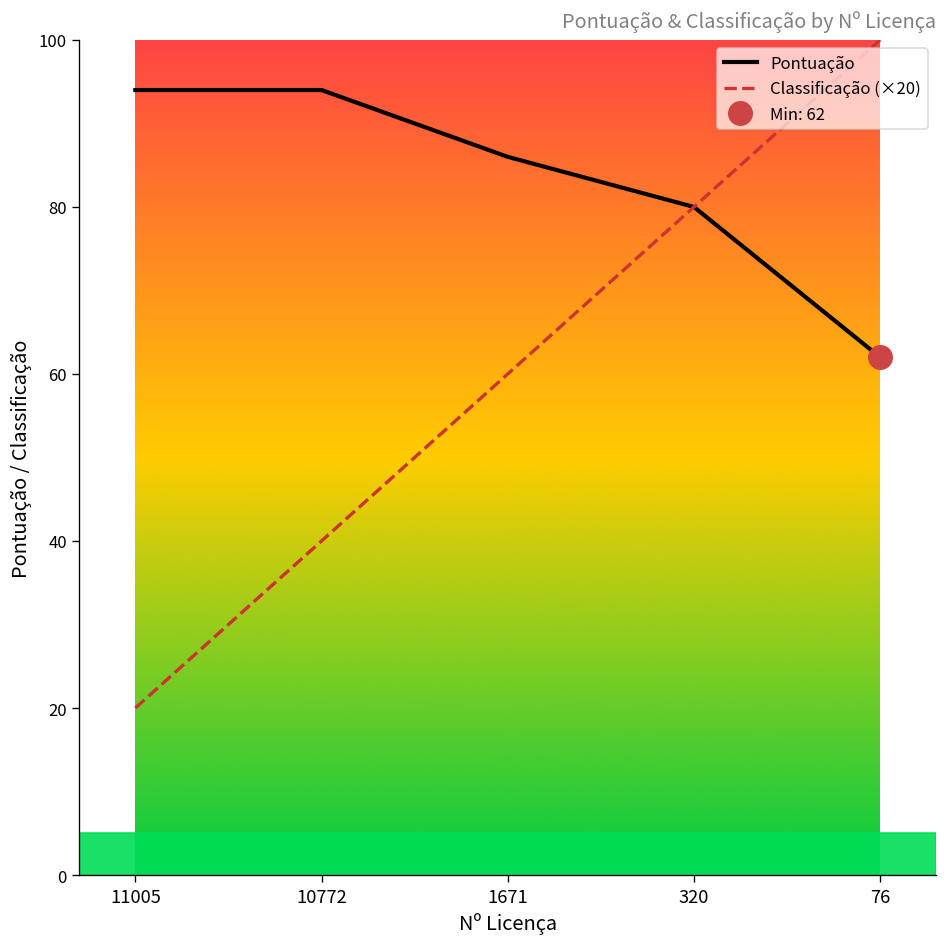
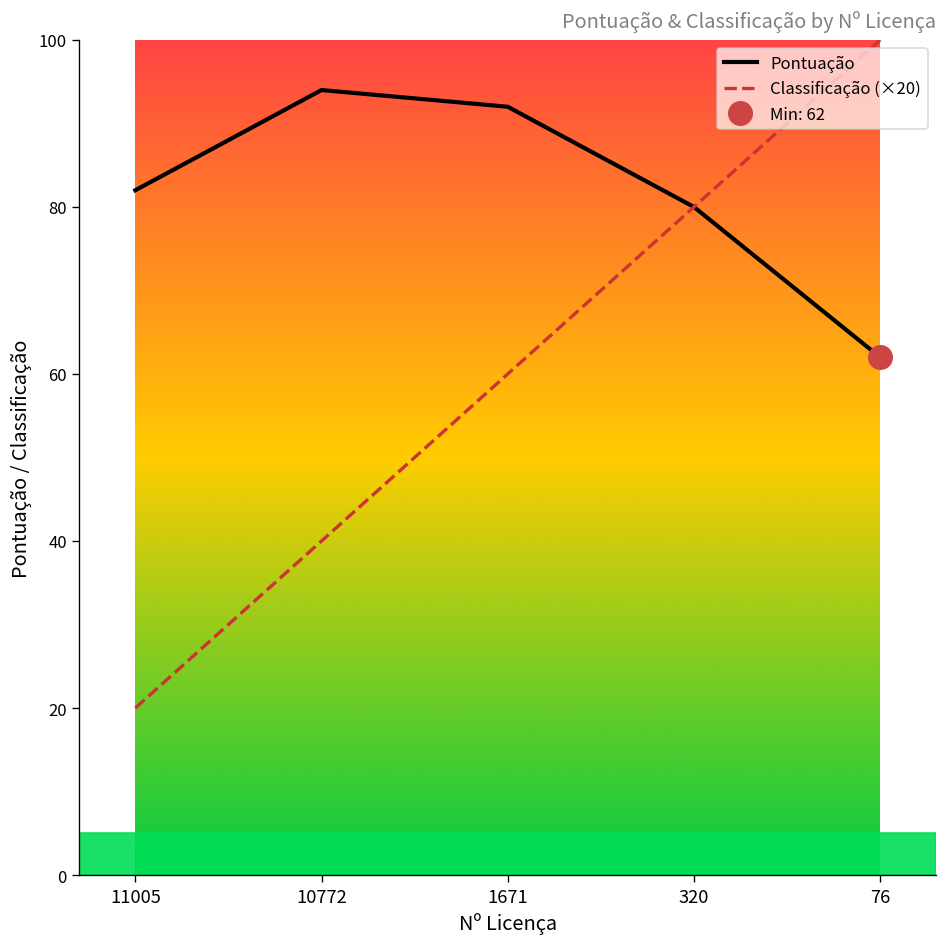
Pontuação, 11005: 94 -> 82
Pontuação, 1671: 86 -> 92
